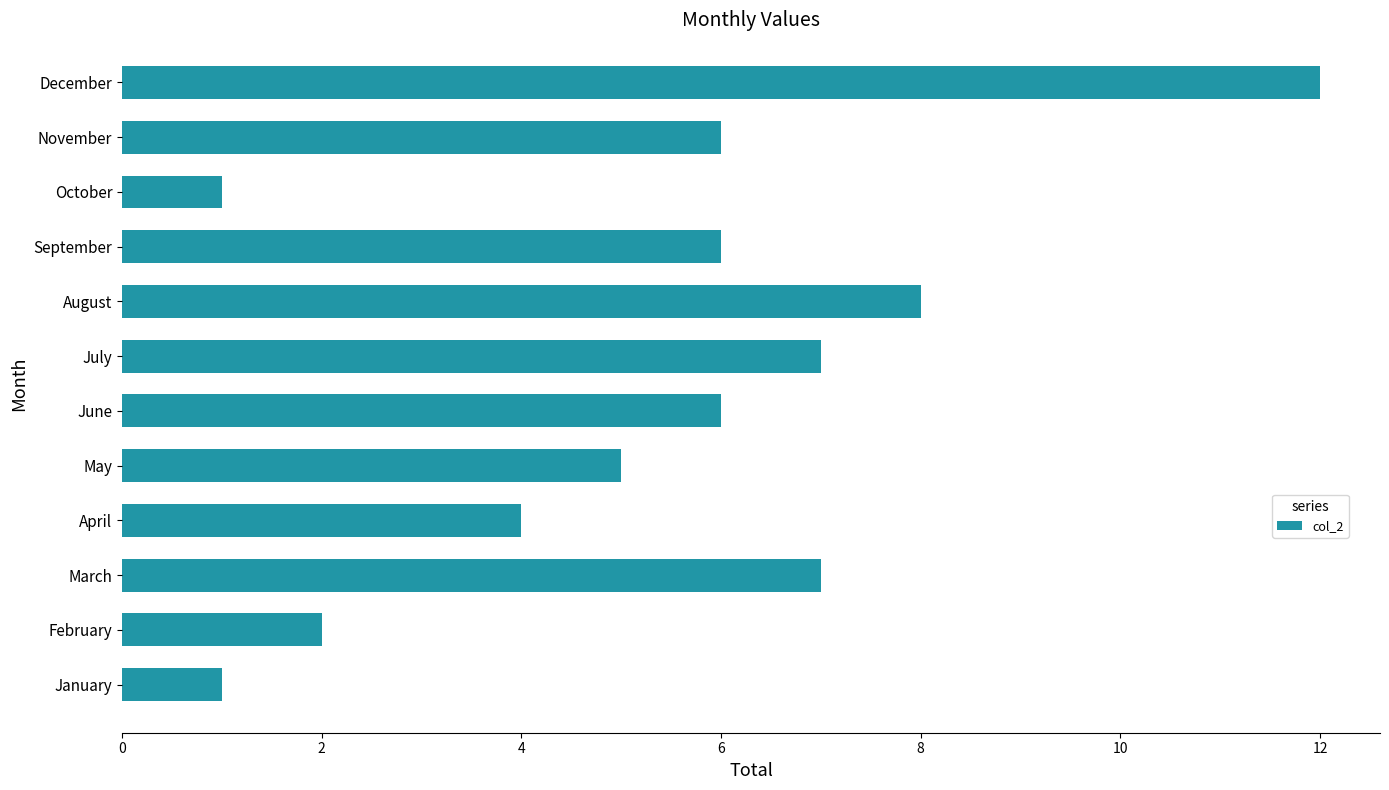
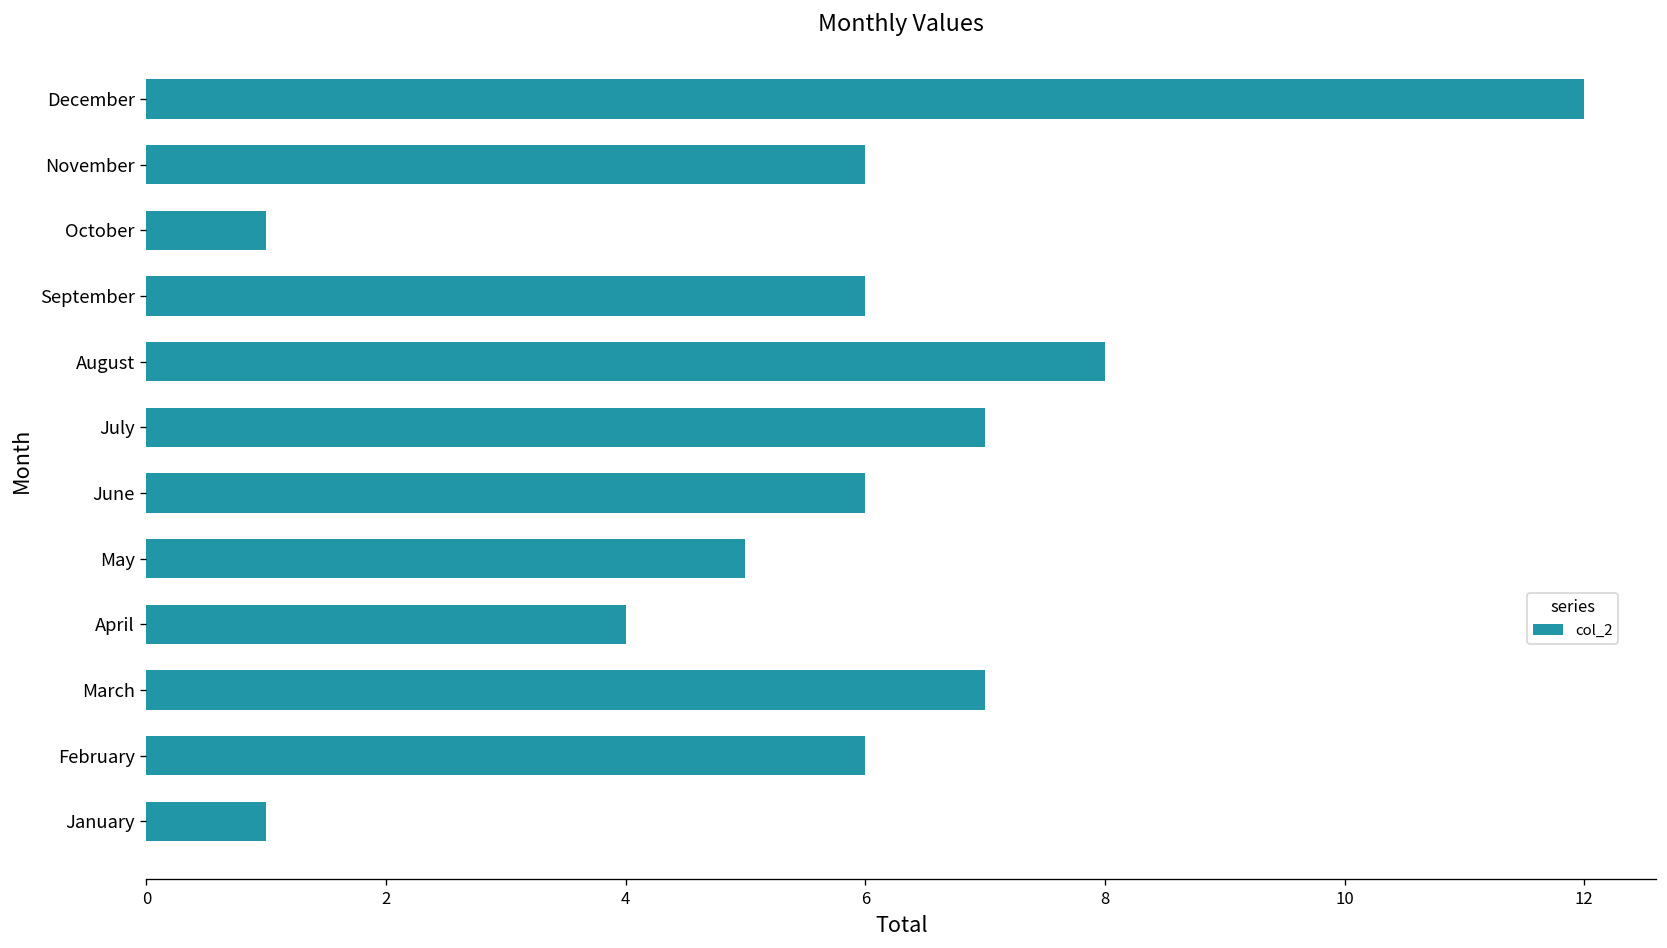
February: 2 -> 6
